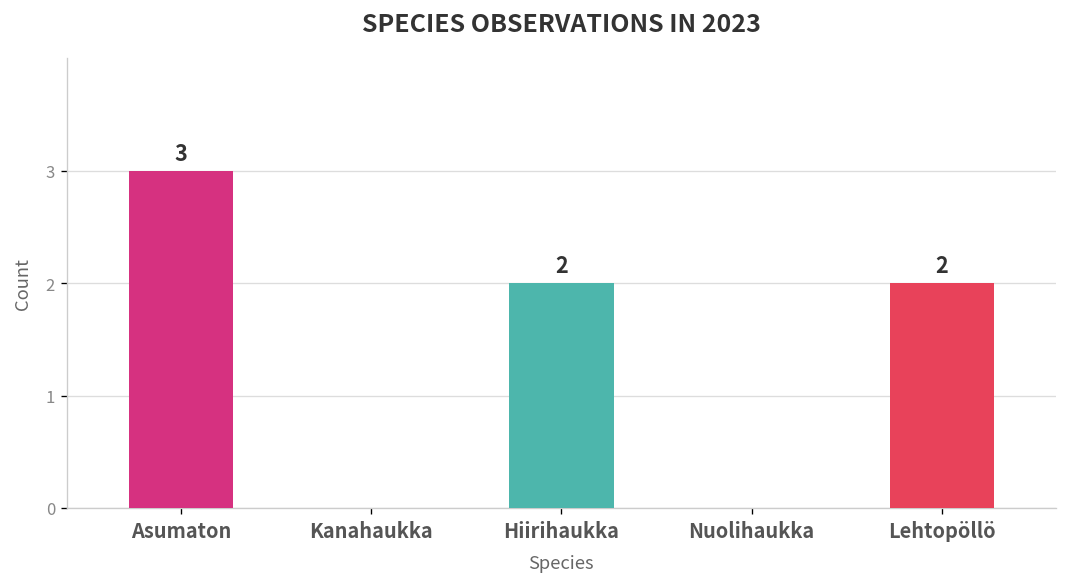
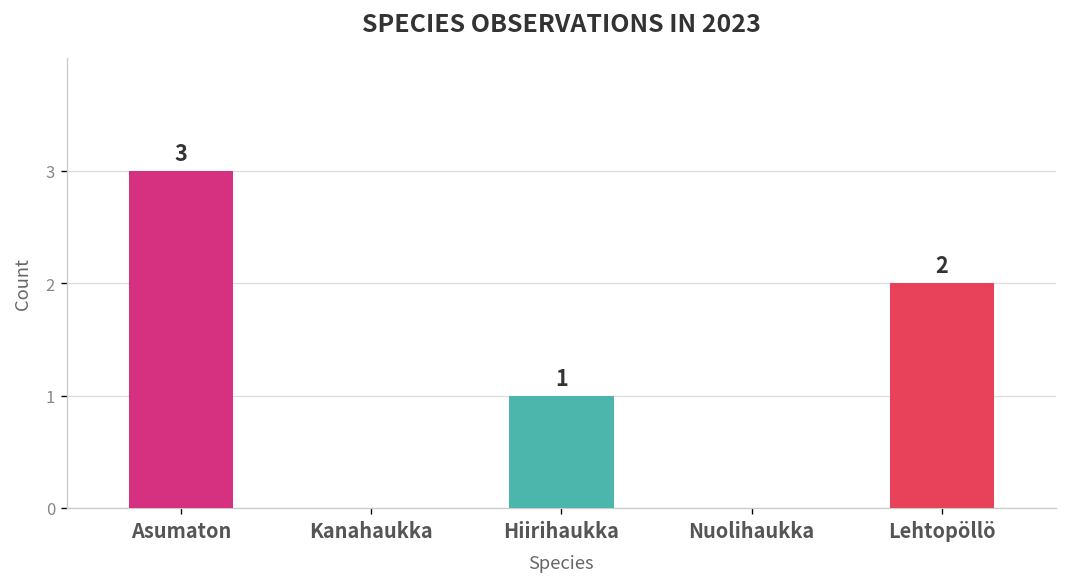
Hiirihaukka: 2 -> 1
